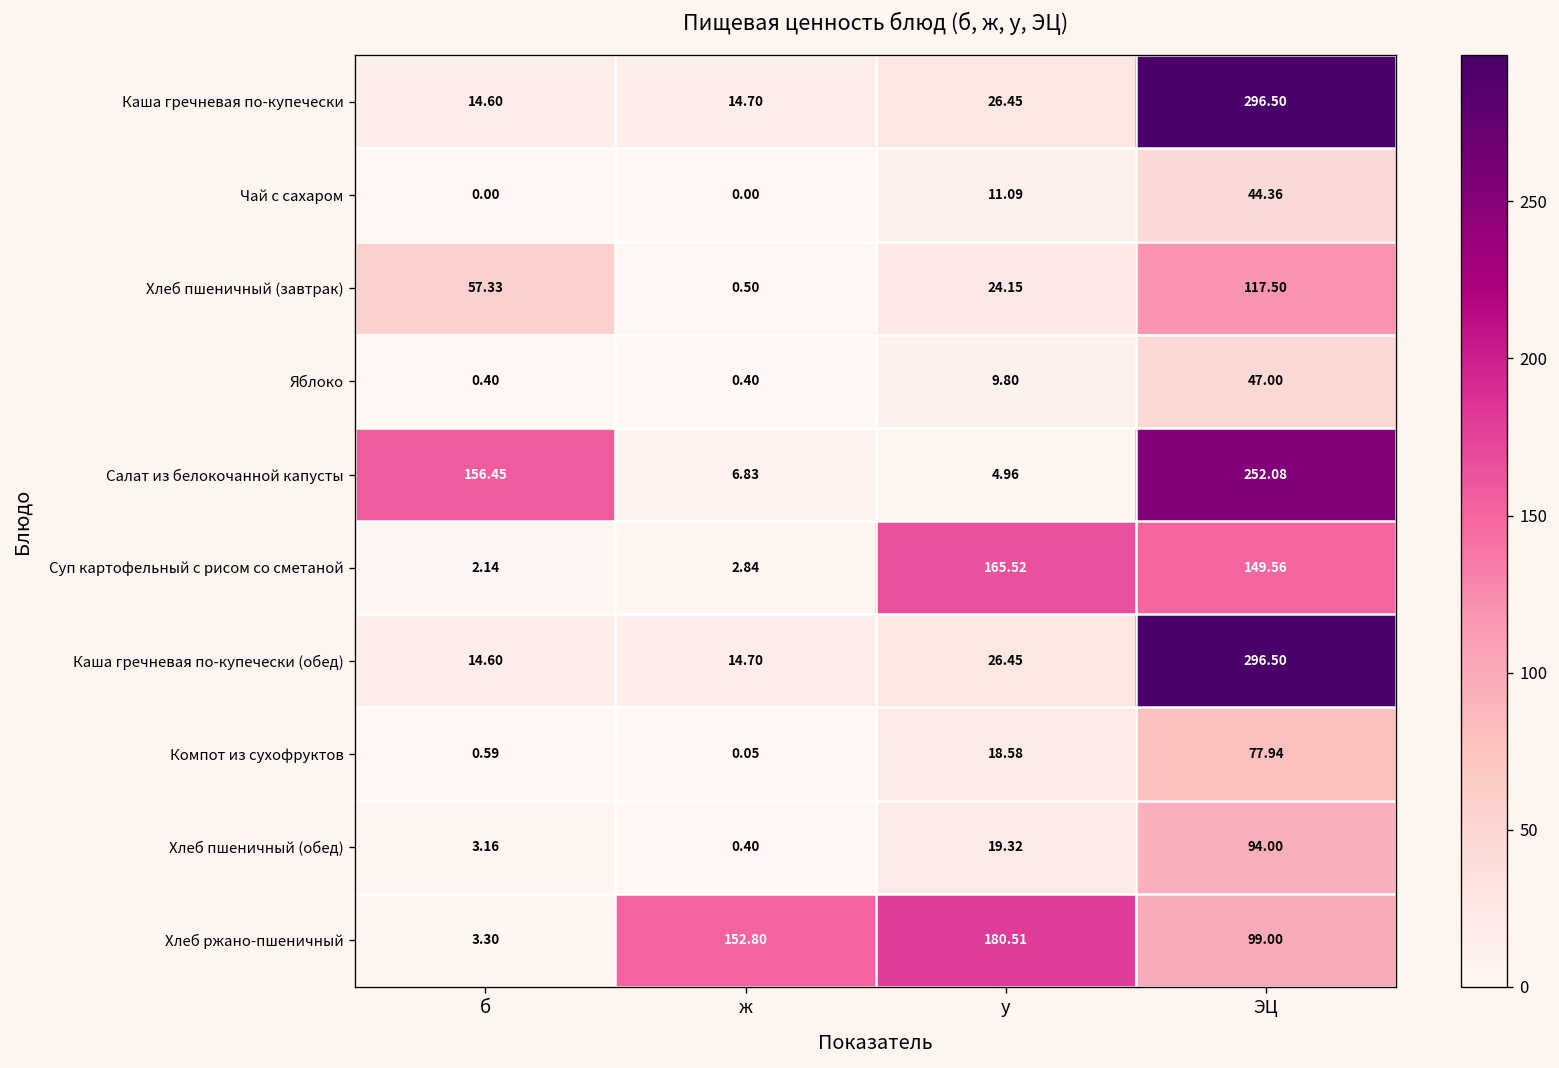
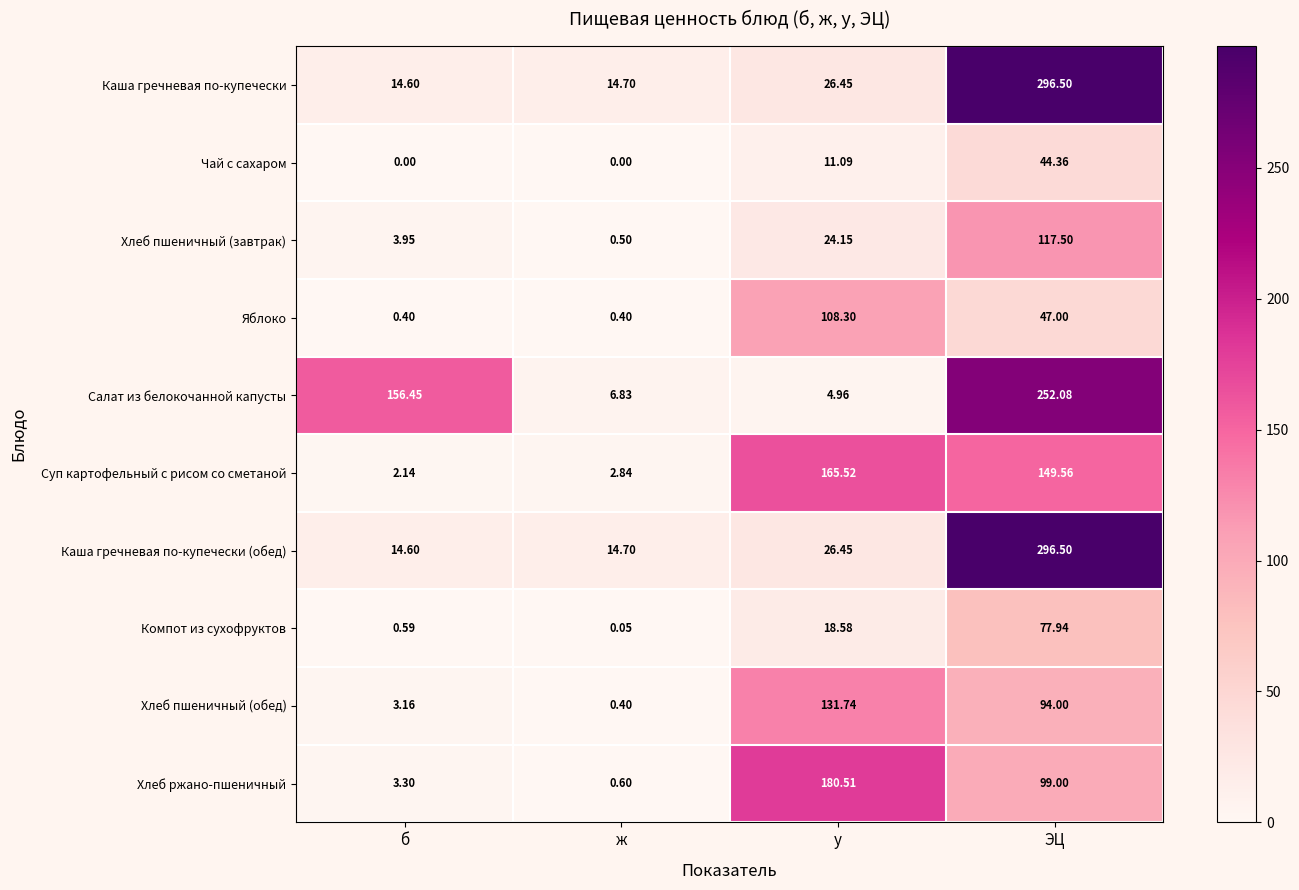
Хлеб пшеничный (завтрак), б: 57.33 -> 3.95
Яблоко, у: 9.80 -> 108.30
Хлеб пшеничный (обед), у: 19.32 -> 131.74
Хлеб ржано-пшеничный, ж: 152.80 -> 0.60
